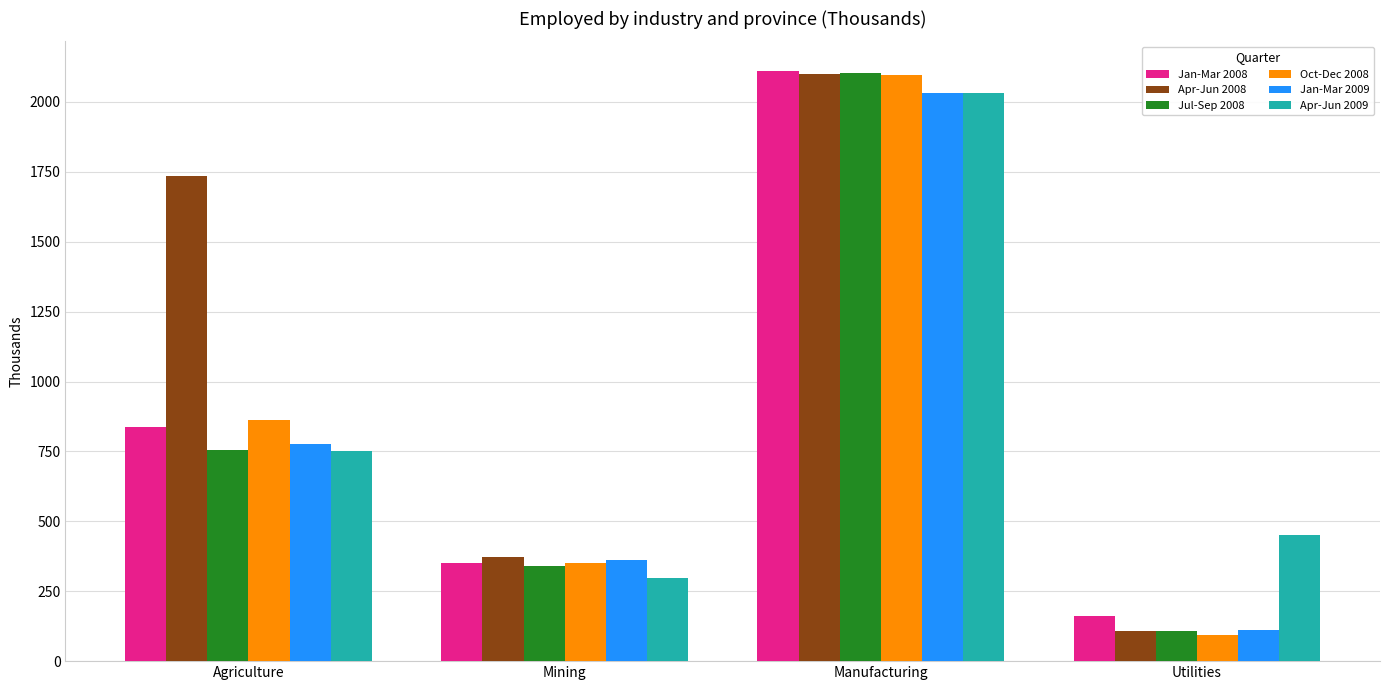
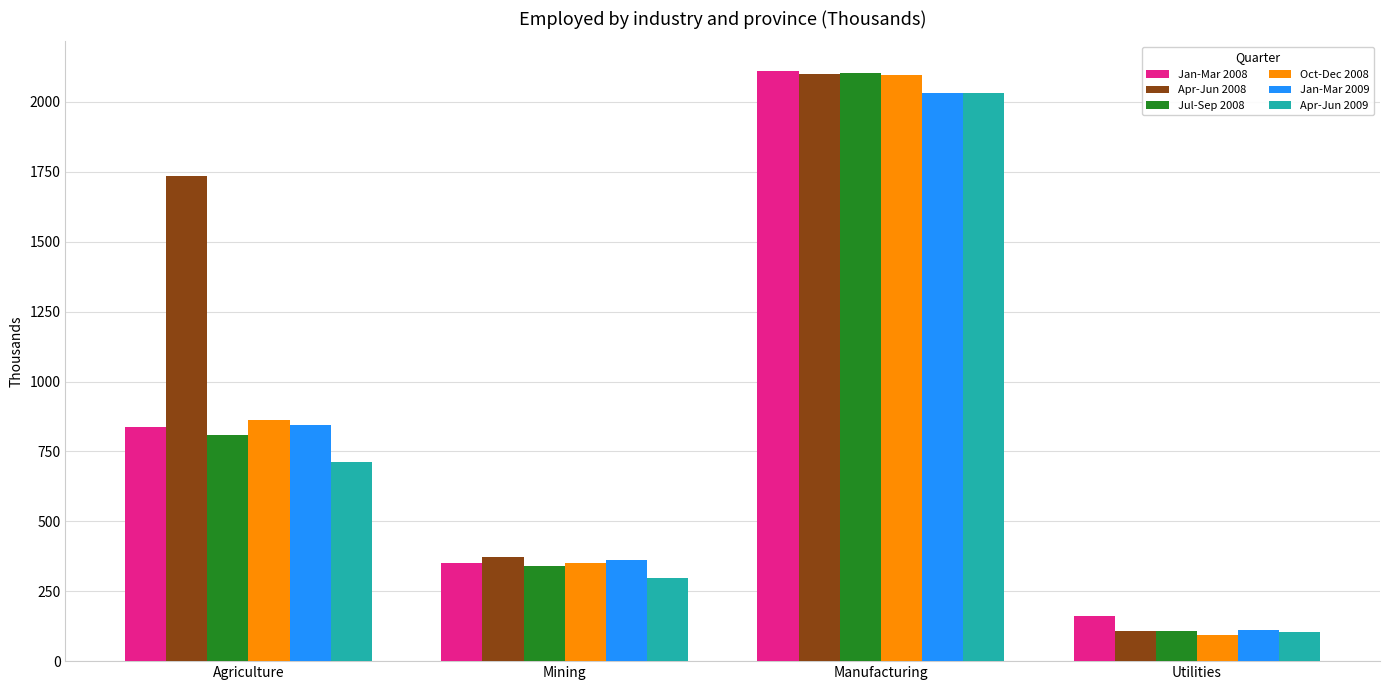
Jul-Sep 2008, Agriculture: 760 -> 810
Jan-Mar 2009, Agriculture: 780 -> 840
Apr-Jun 2009, Agriculture: 750 -> 710
Apr-Jun 2009, Utilities: 450 -> 100
